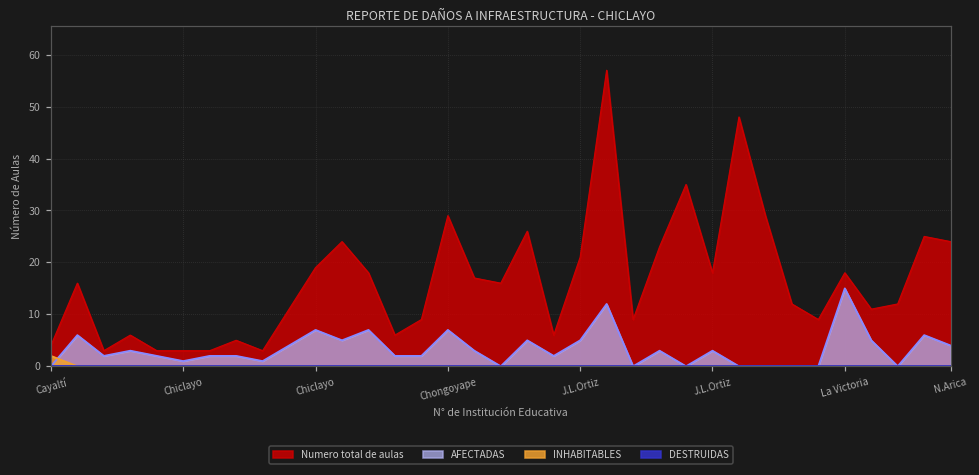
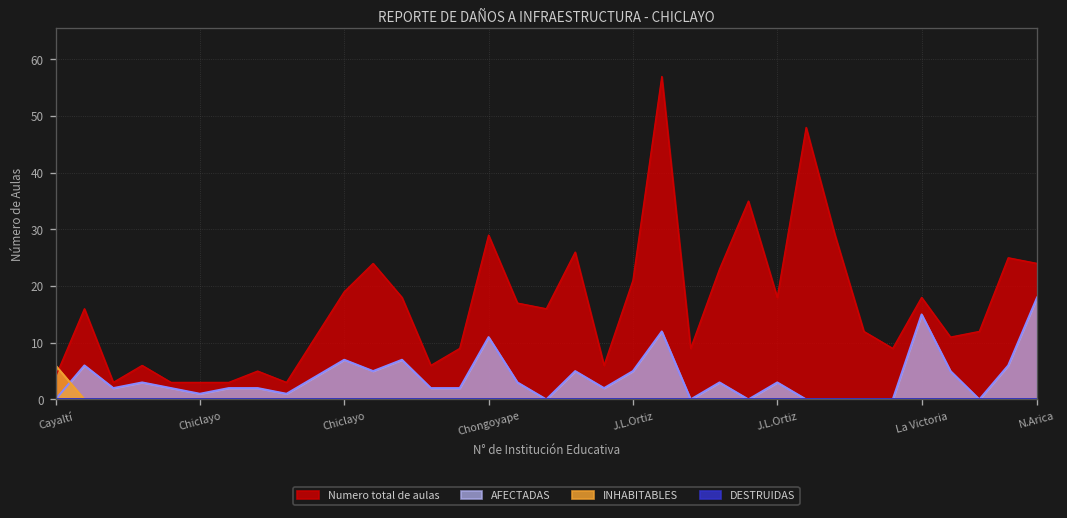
INHABITABLES, Cayaltí: 2 -> 6
AFECTADAS, Chongoyape: 7 -> 11
AFECTADAS, N.Arica: 4 -> 18
